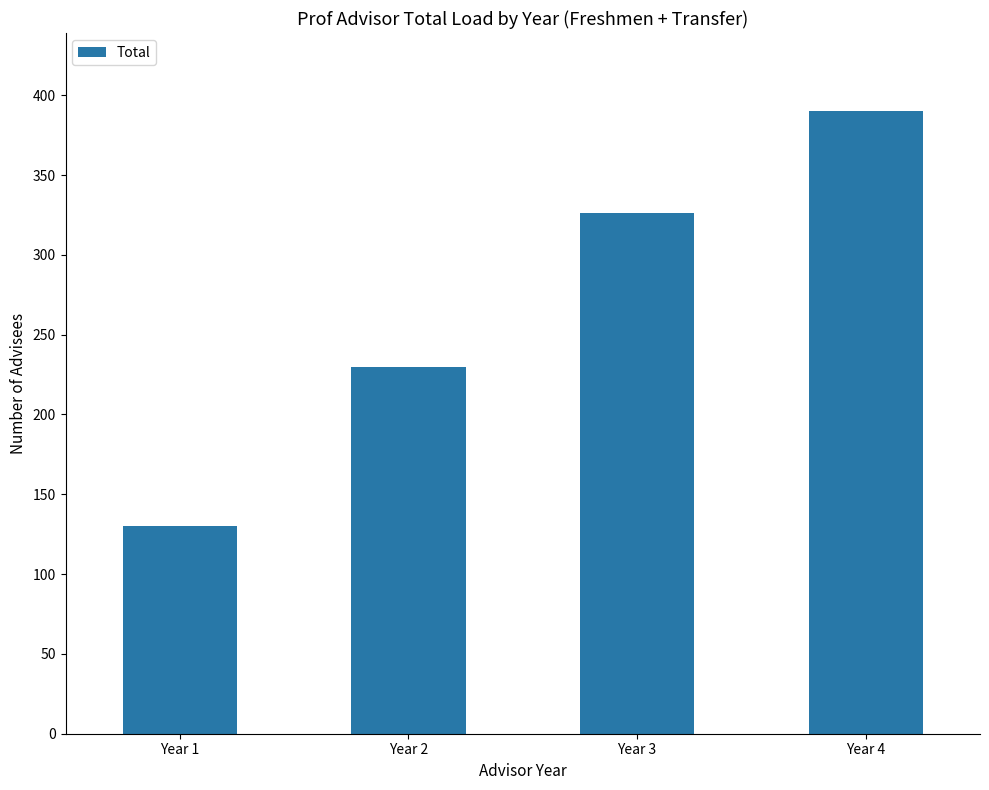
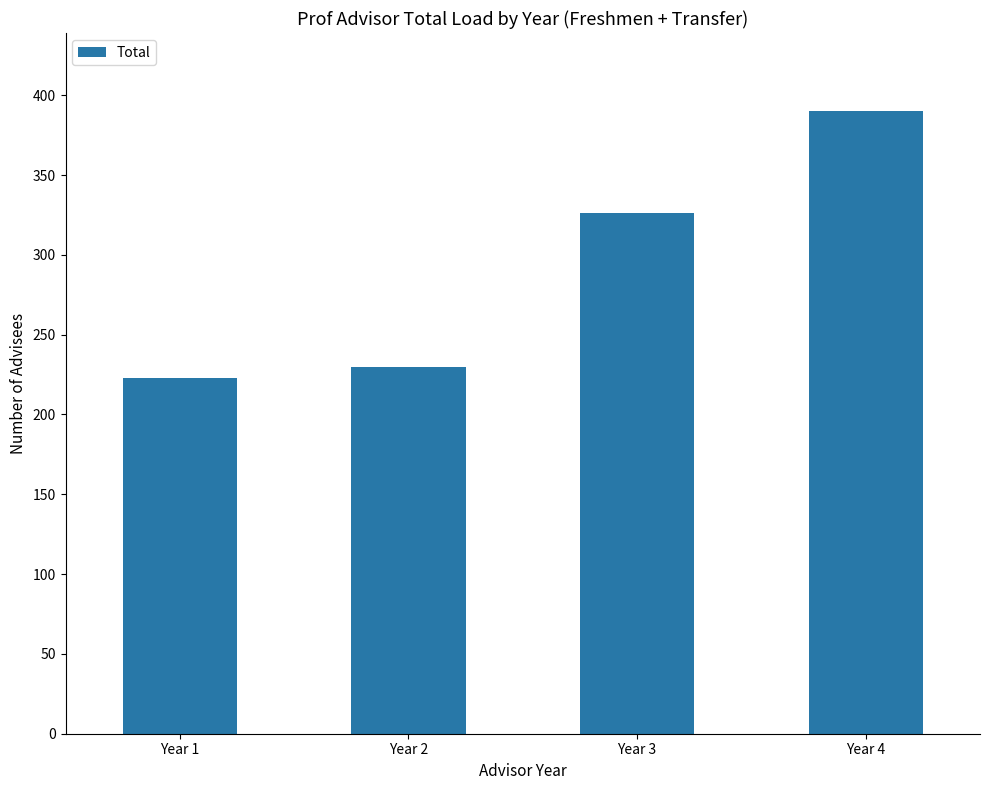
Year 1: 130 -> 223
